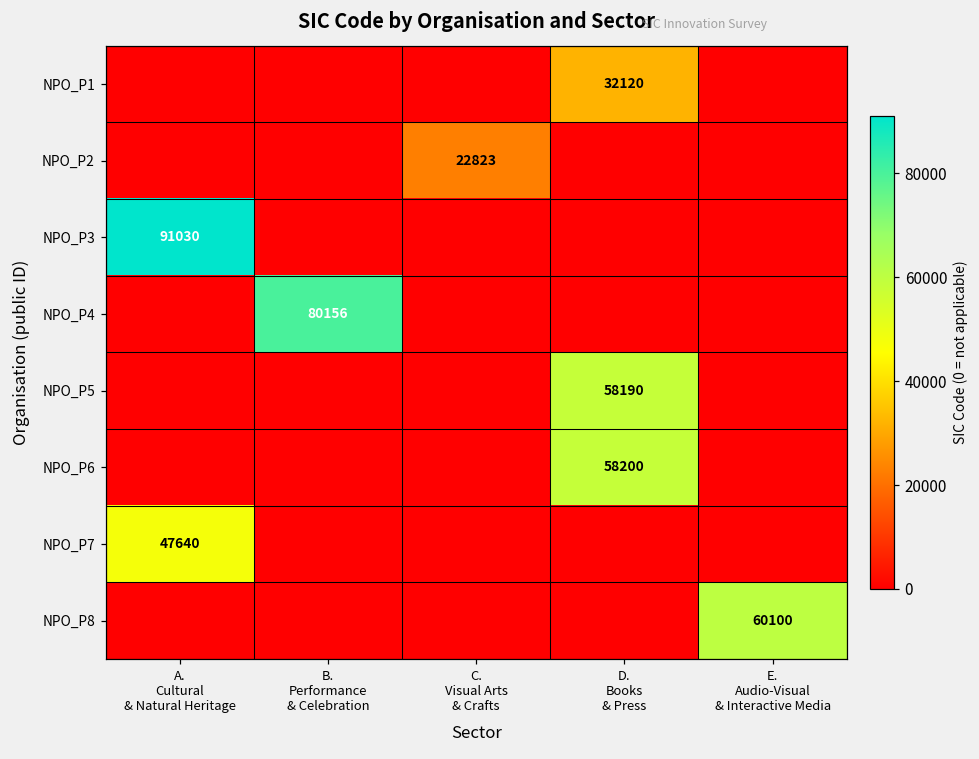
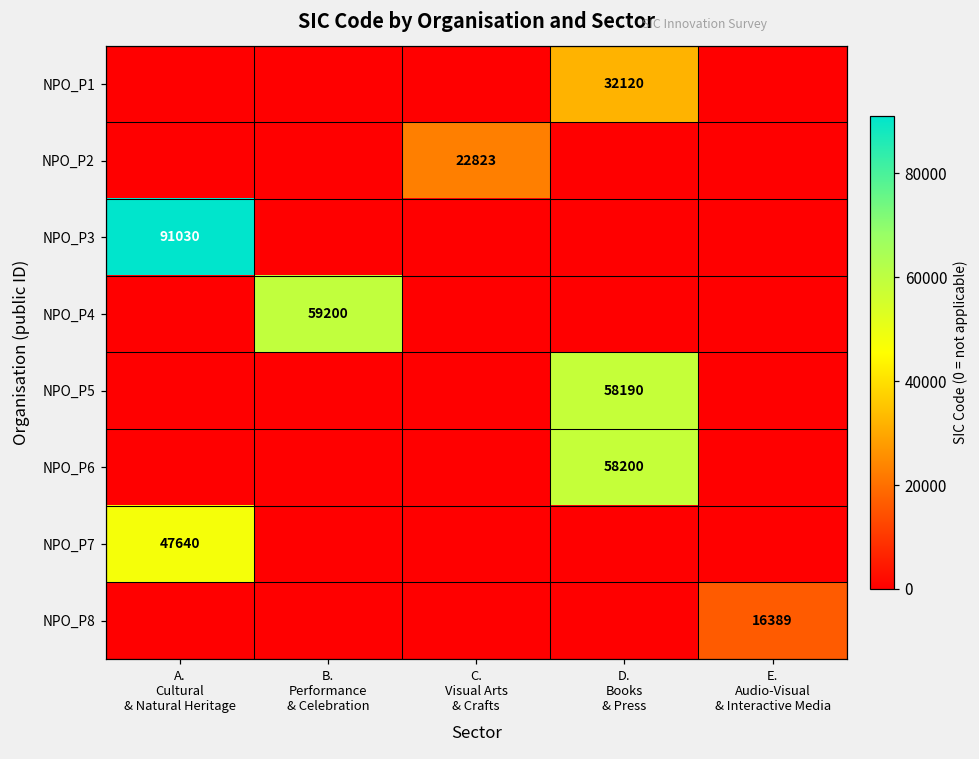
NPO_P4, B. Performance & Celebration: 80156 -> 59200
NPO_P8, E. Audio-Visual & Interactive Media: 60100 -> 16389
